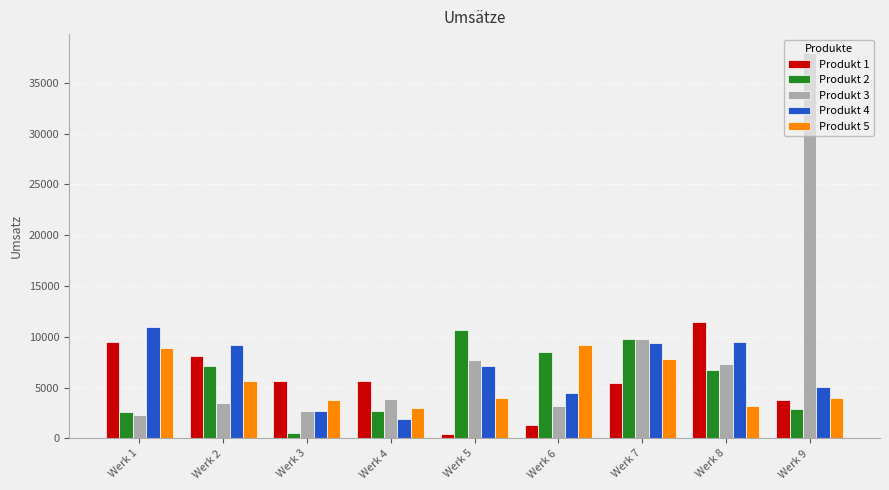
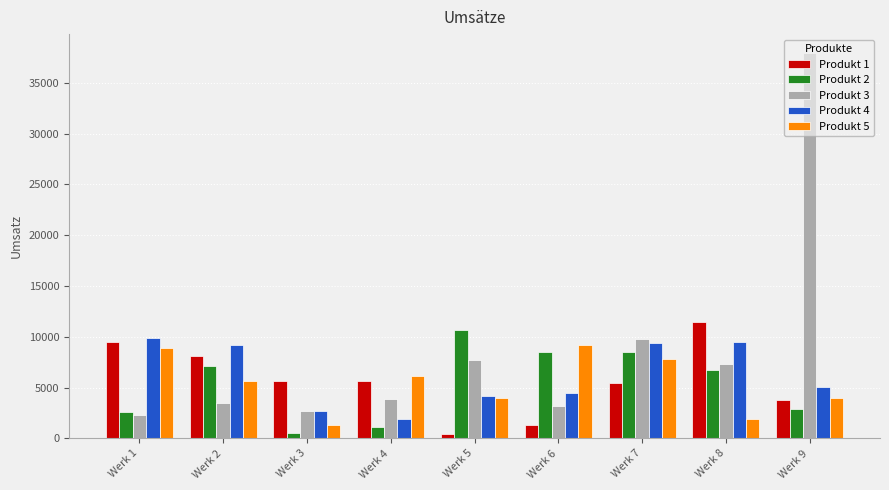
Produkt 4, Werk 1: 10900 -> 9900
Produkt 5, Werk 3: 3700 -> 1300
Produkt 2, Werk 4: 2700 -> 1100
Produkt 5, Werk 4: 3000 -> 6100
Produkt 4, Werk 5: 7100 -> 4200
Produkt 2, Werk 7: 9700 -> 8500
Produkt 5, Werk 8: 3200 -> 1900
